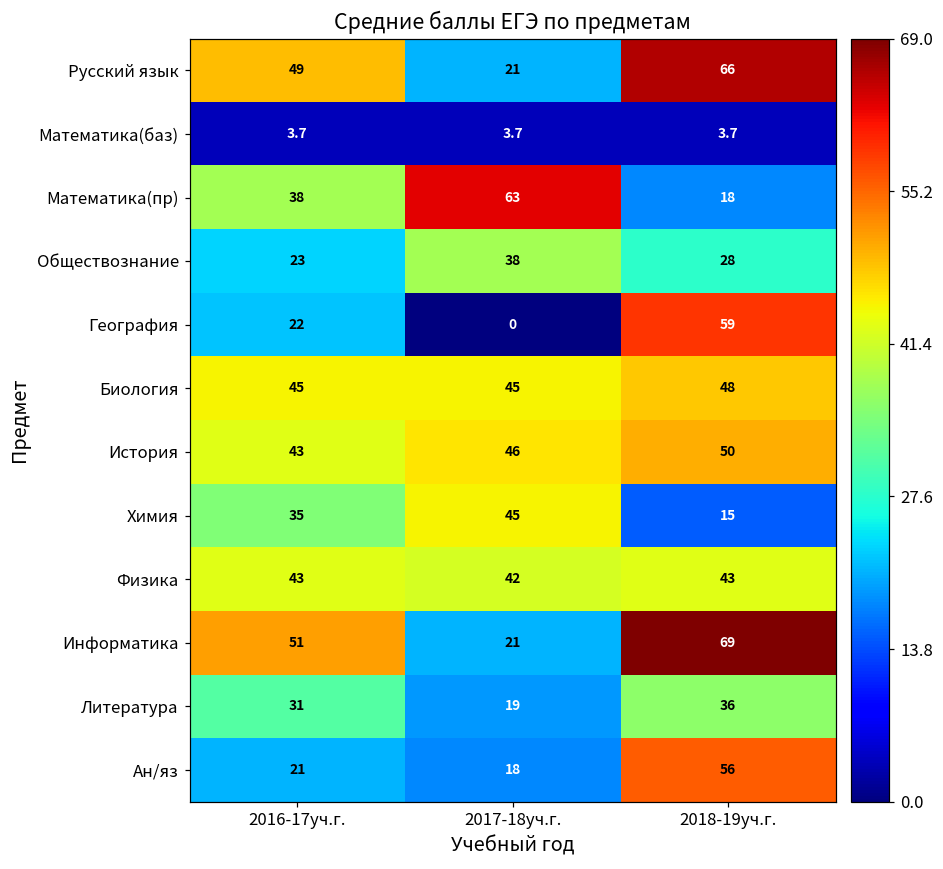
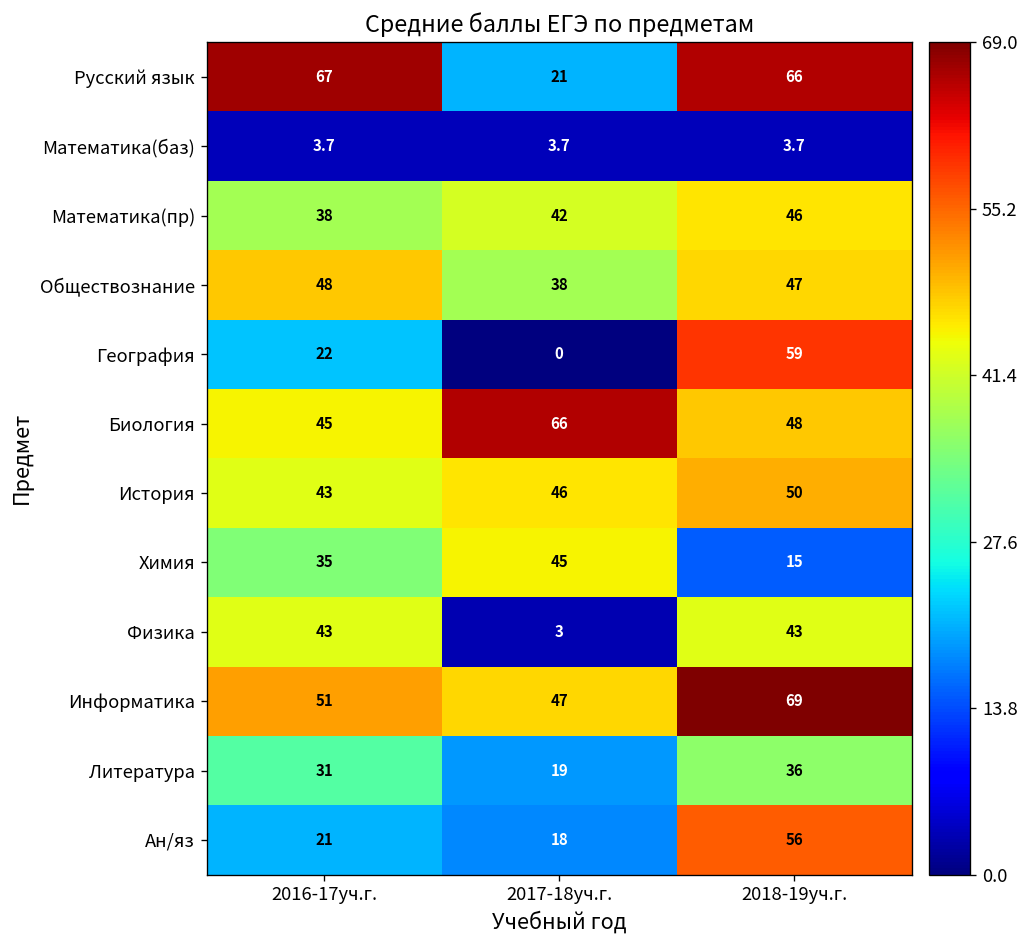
Русский язык, 2016-17уч.г.: 49 -> 67
Математика(пр), 2017-18уч.г.: 63 -> 42
Математика(пр), 2018-19уч.г.: 18 -> 46
Обществознание, 2016-17уч.г.: 23 -> 48
Обществознание, 2018-19уч.г.: 28 -> 47
Биология, 2017-18уч.г.: 45 -> 66
Физика, 2017-18уч.г.: 42 -> 3
Информатика, 2017-18уч.г.: 21 -> 47
